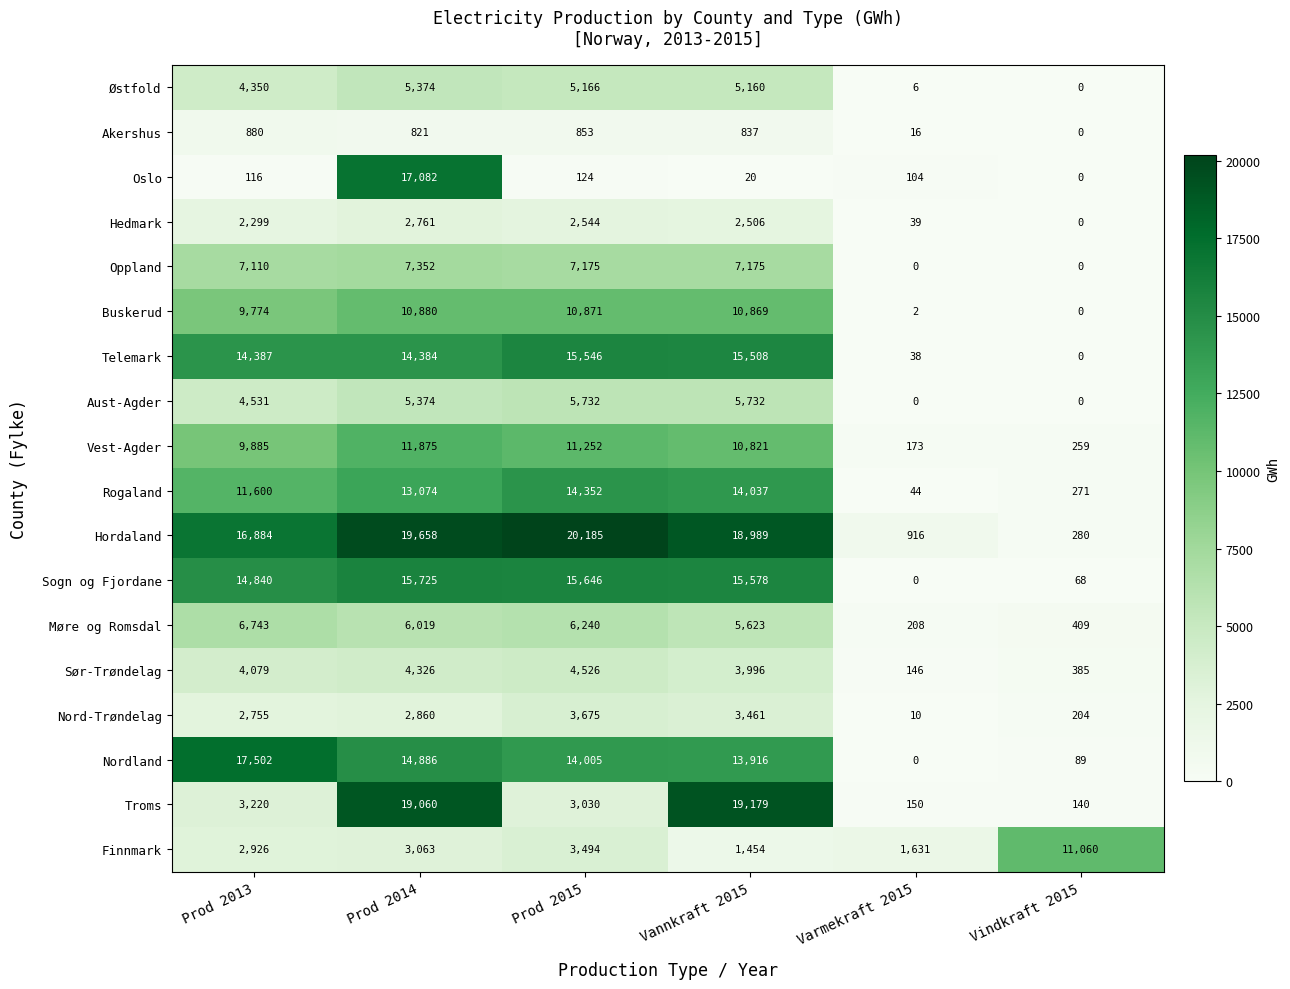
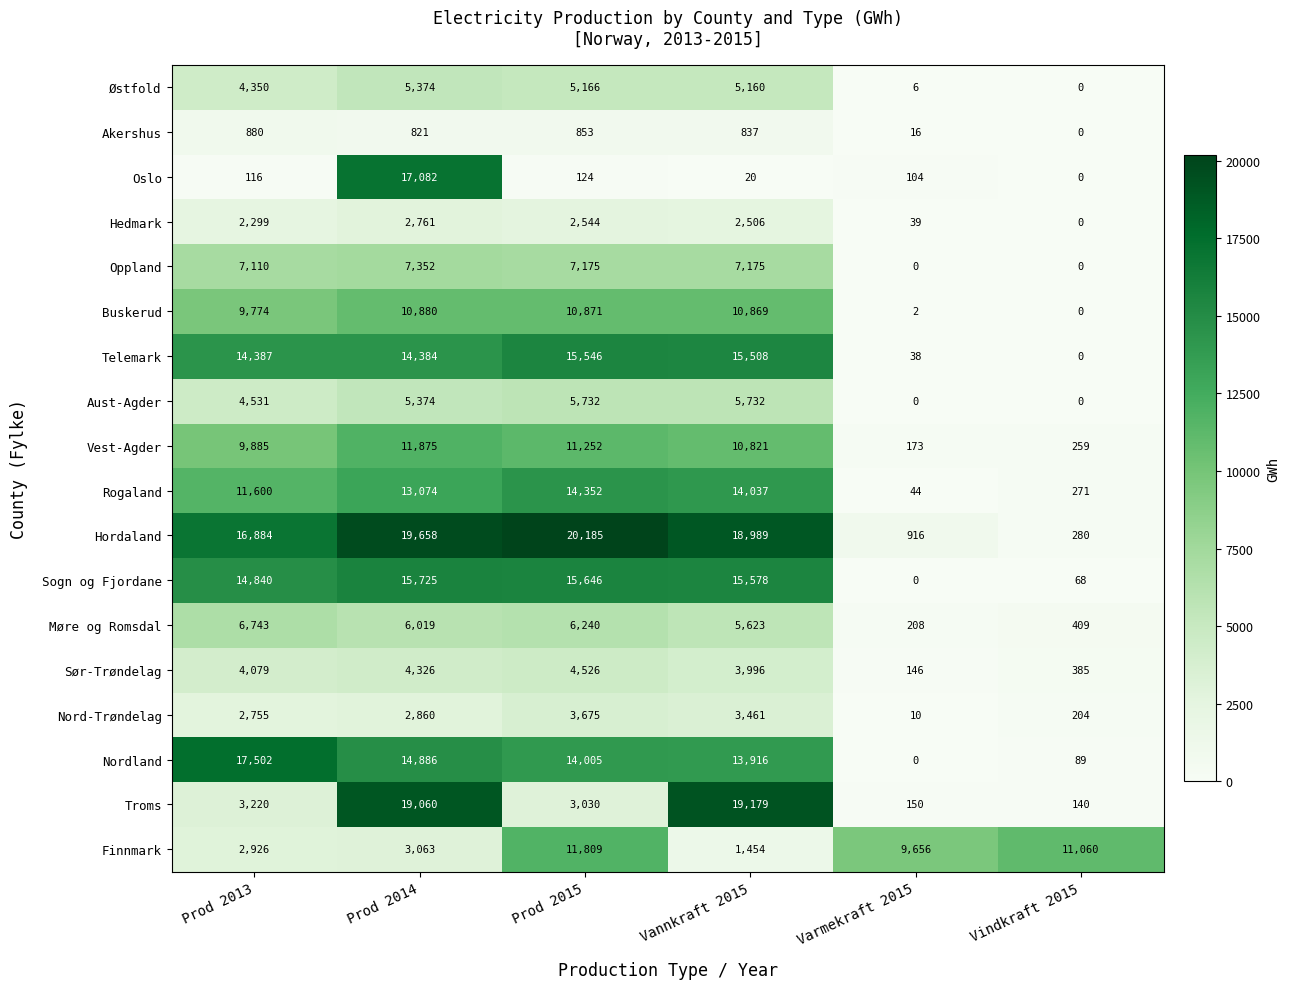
Finnmark, Prod 2015: 3,494 -> 11,809
Finnmark, Varmekraft 2015: 1,631 -> 9,656
